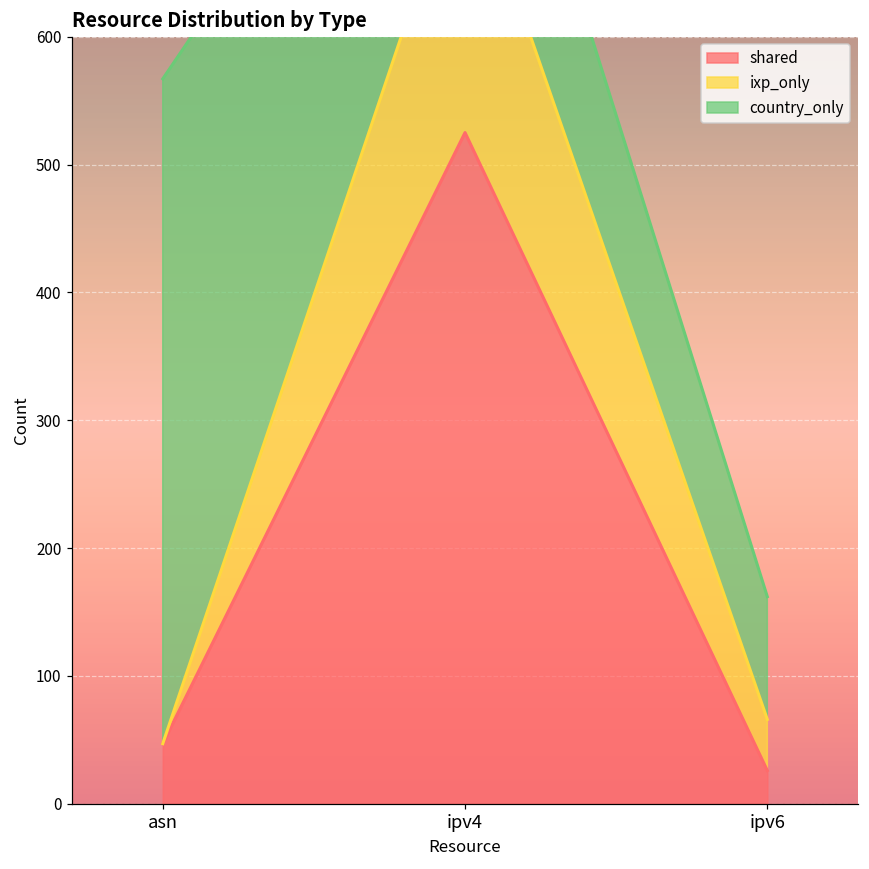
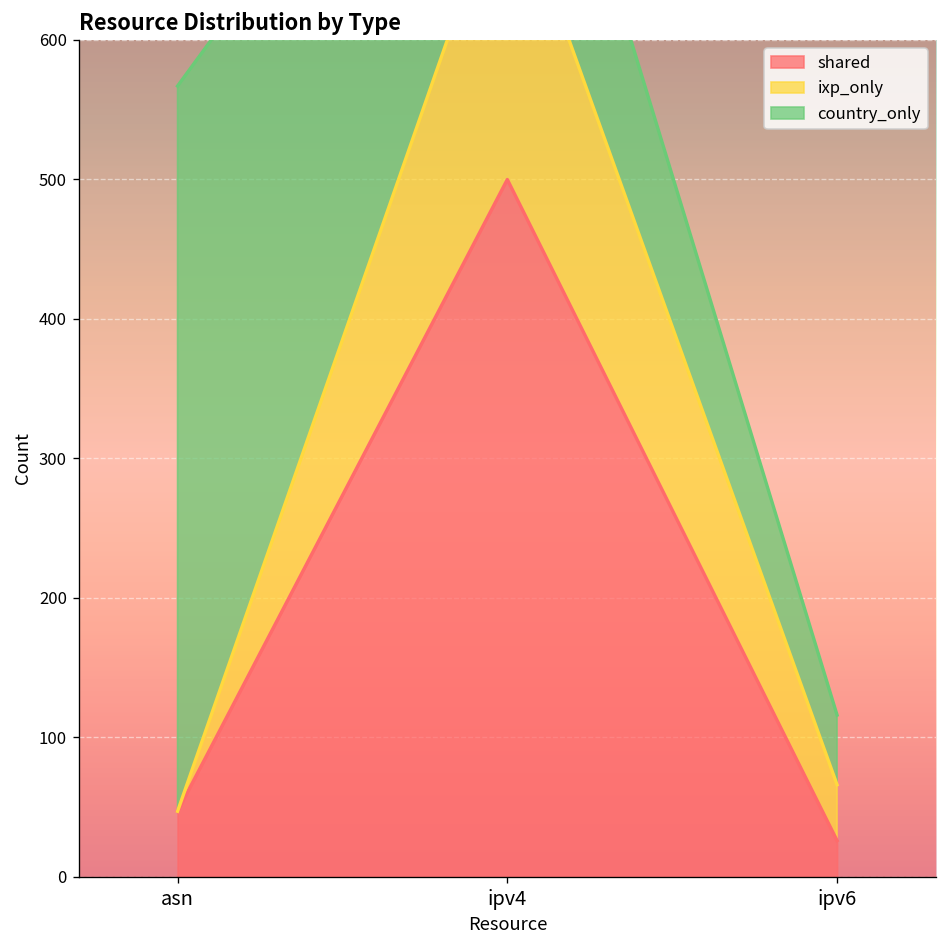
shared, ipv4: 525 -> 500
country_only, ipv6: 96 -> 50
